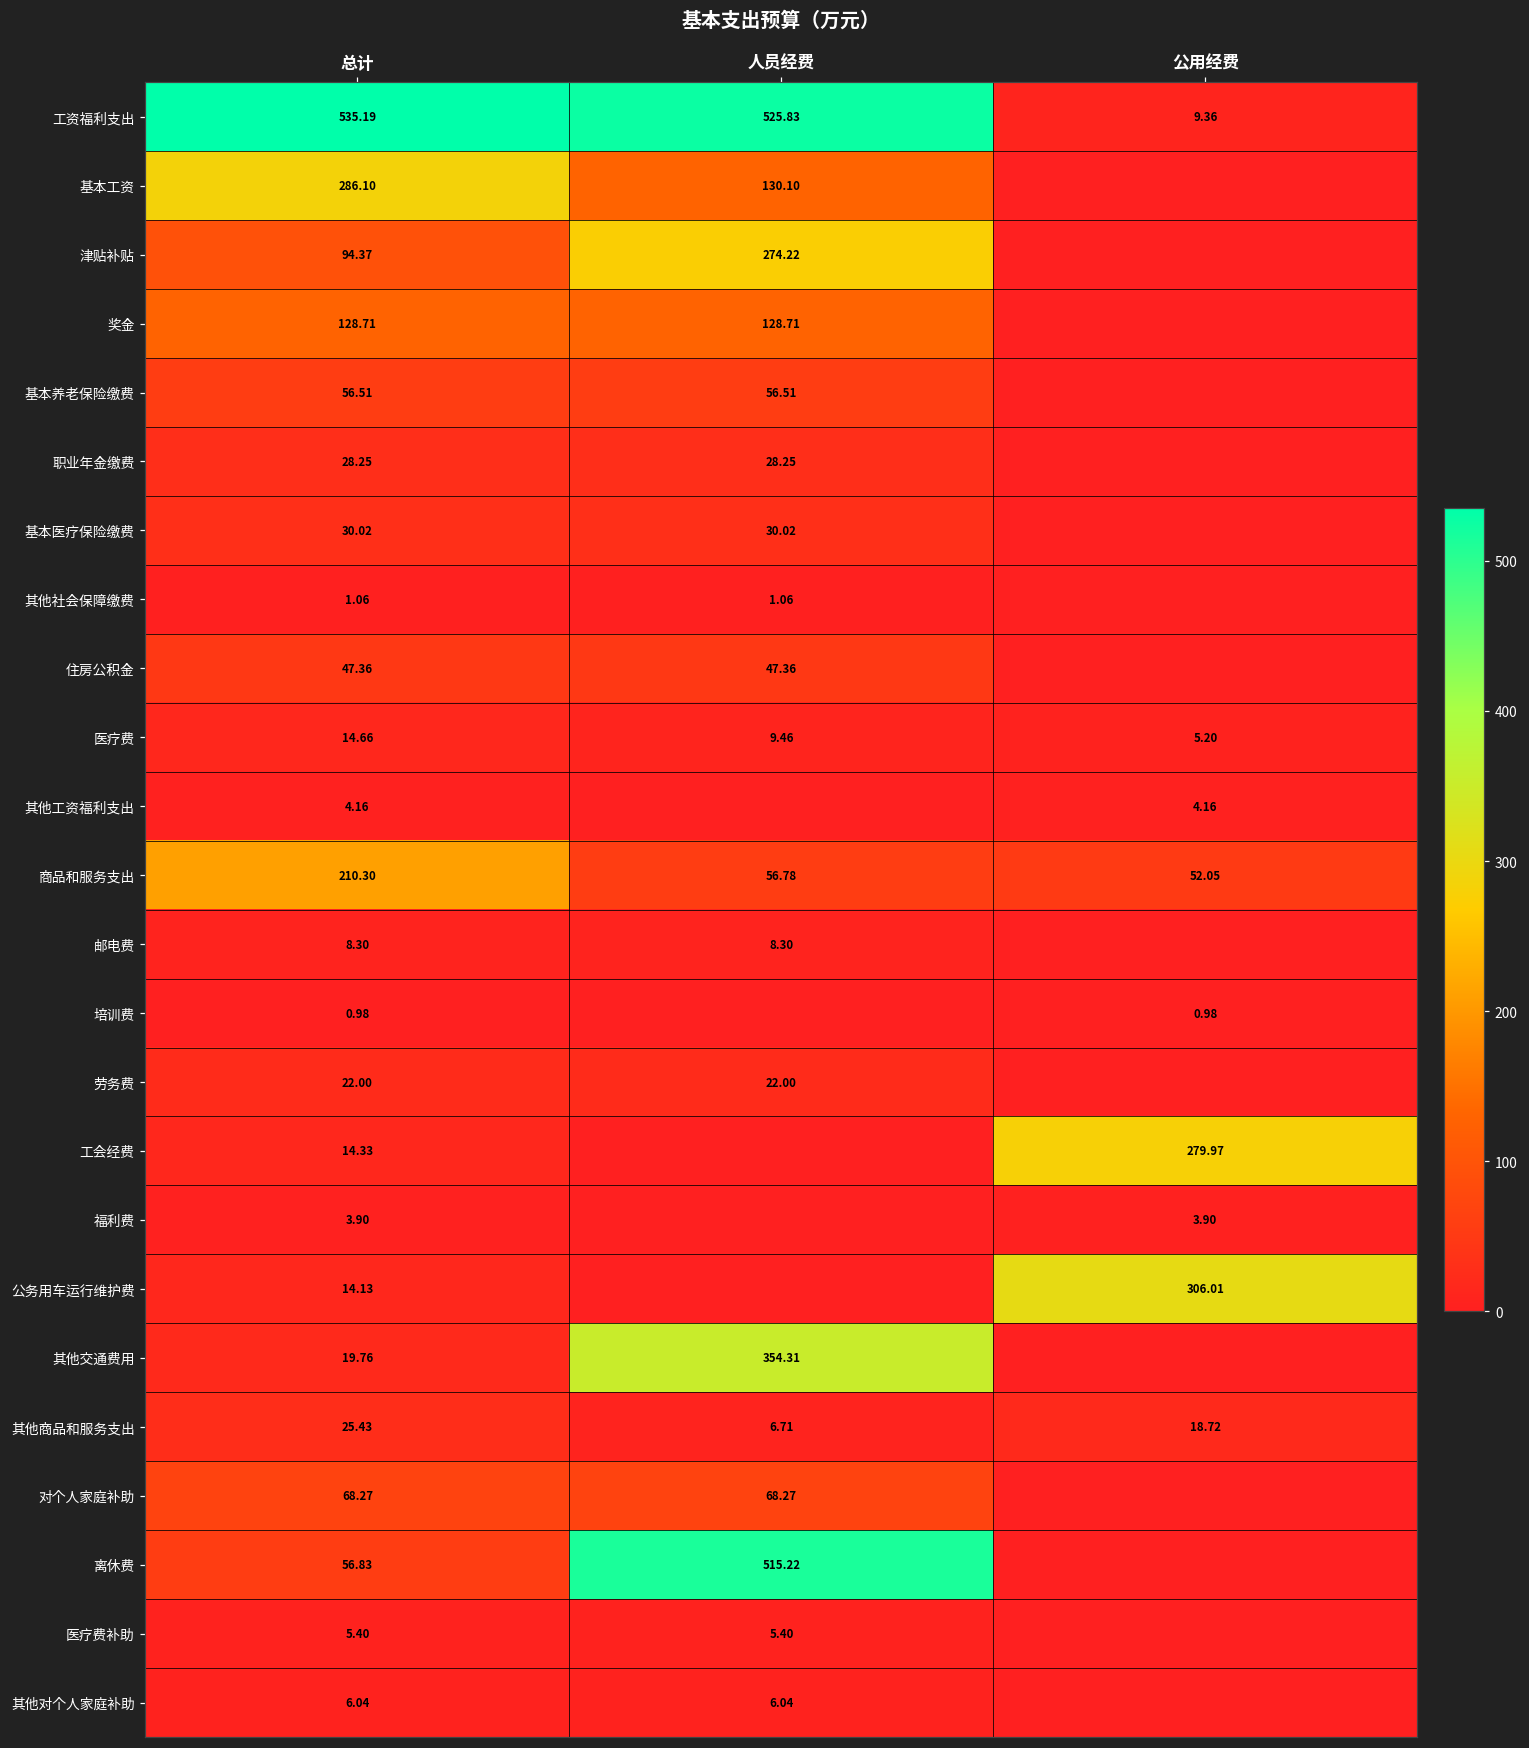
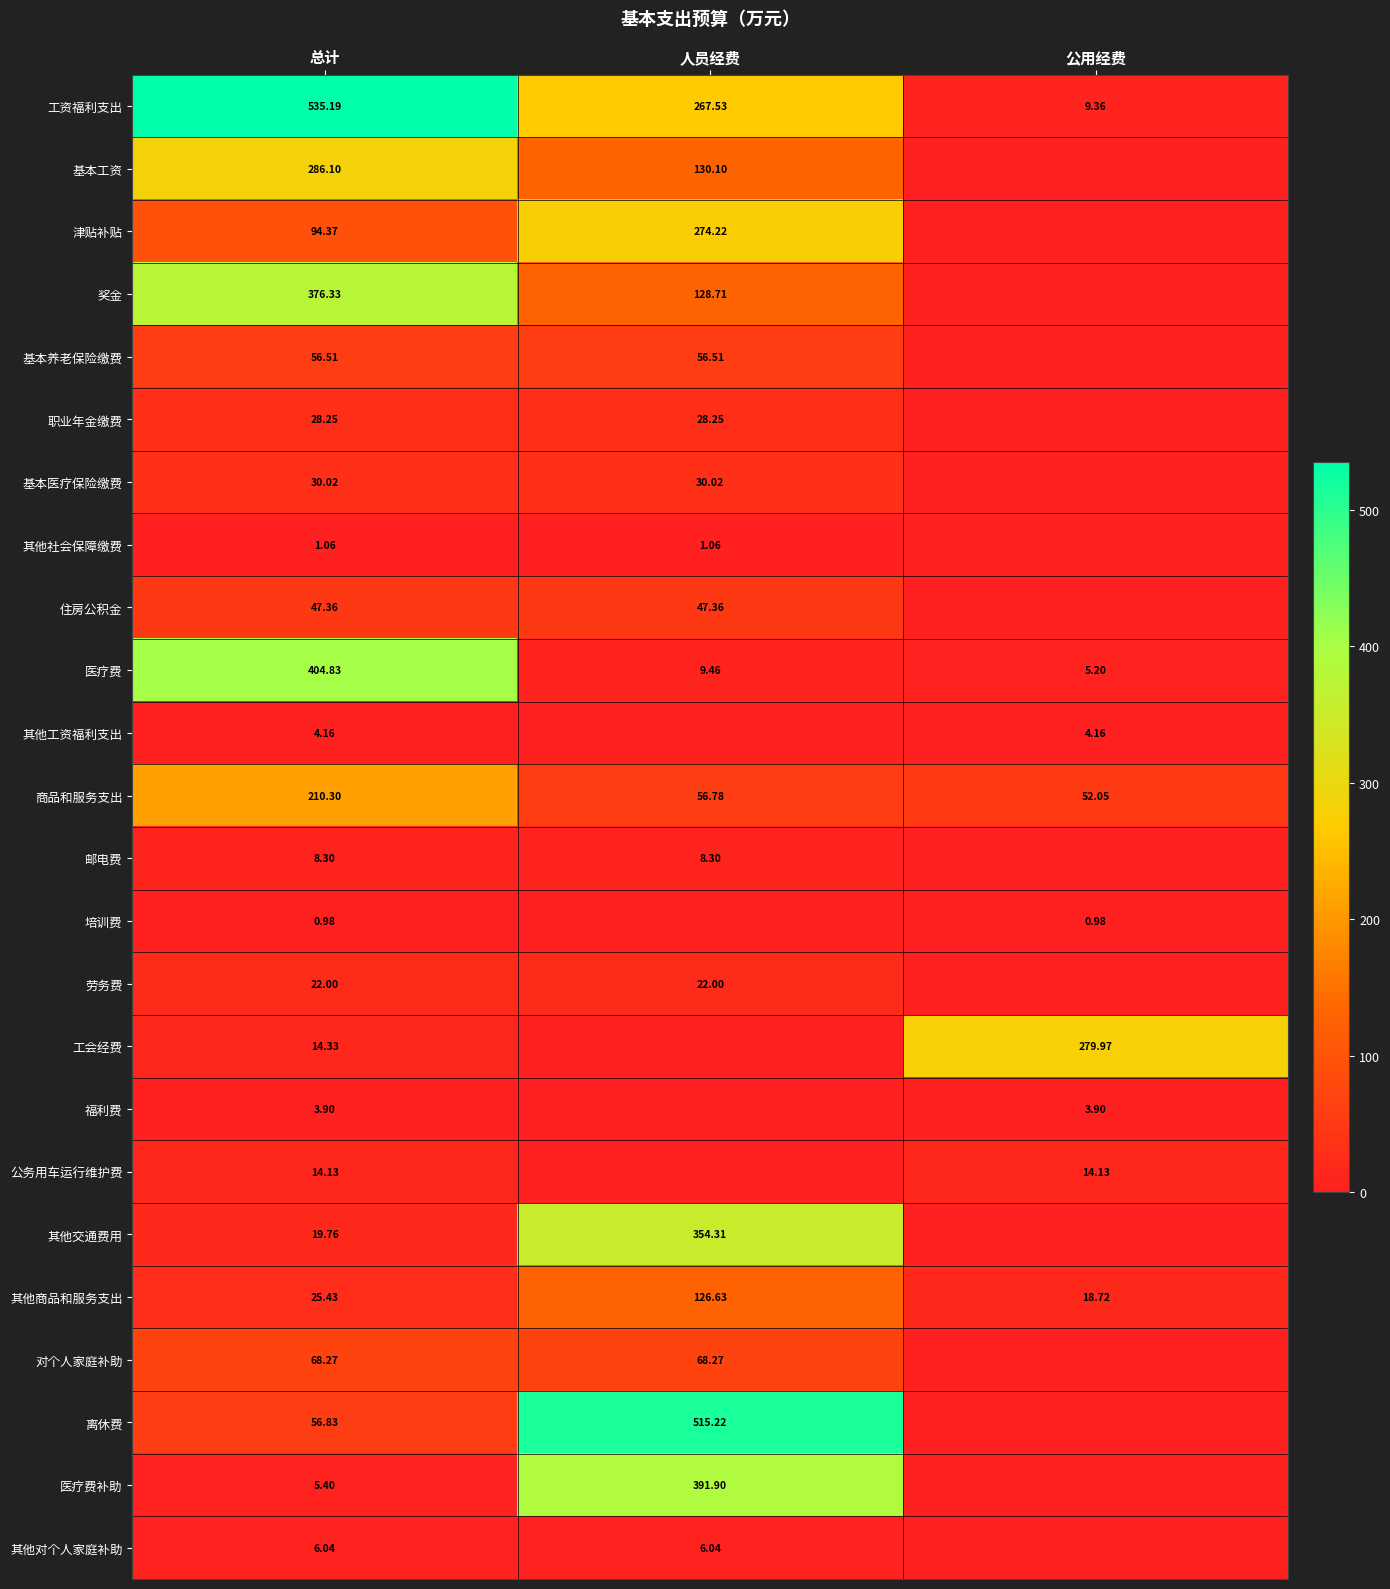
工资福利支出, 人员经费: 525.83 -> 267.53
奖金, 总计: 128.71 -> 376.33
医疗费, 总计: 14.66 -> 404.83
公务用车运行维护费, 公用经费: 306.01 -> 14.13
其他商品和服务支出, 人员经费: 6.71 -> 126.63
医疗费补助, 人员经费: 5.40 -> 391.90
